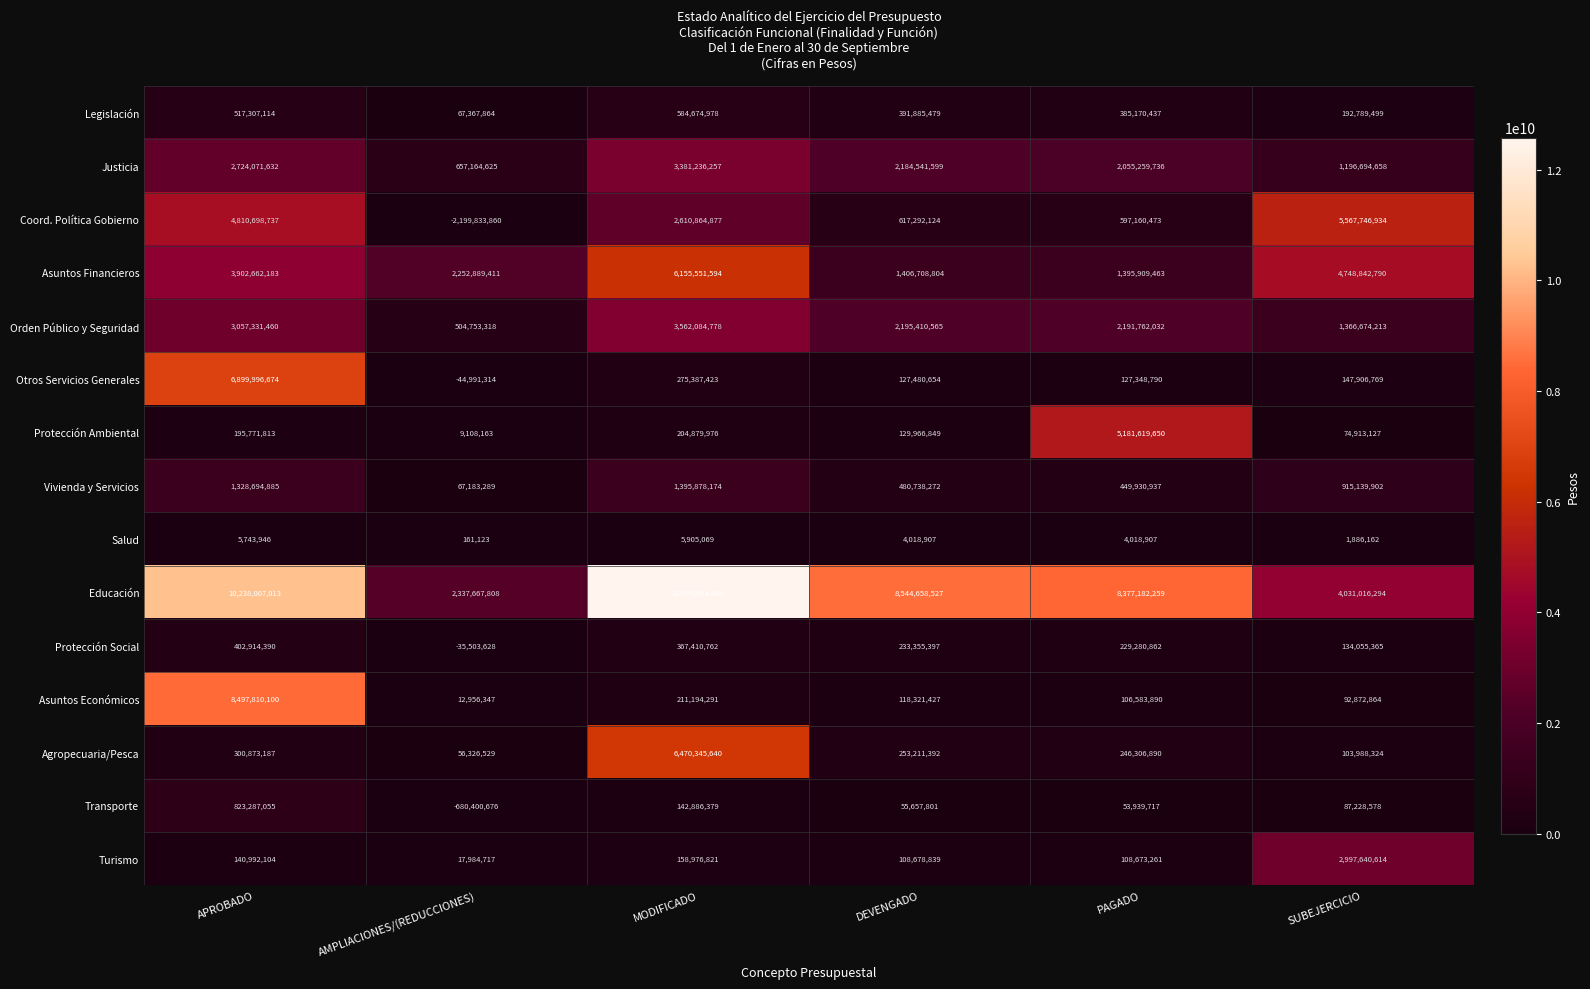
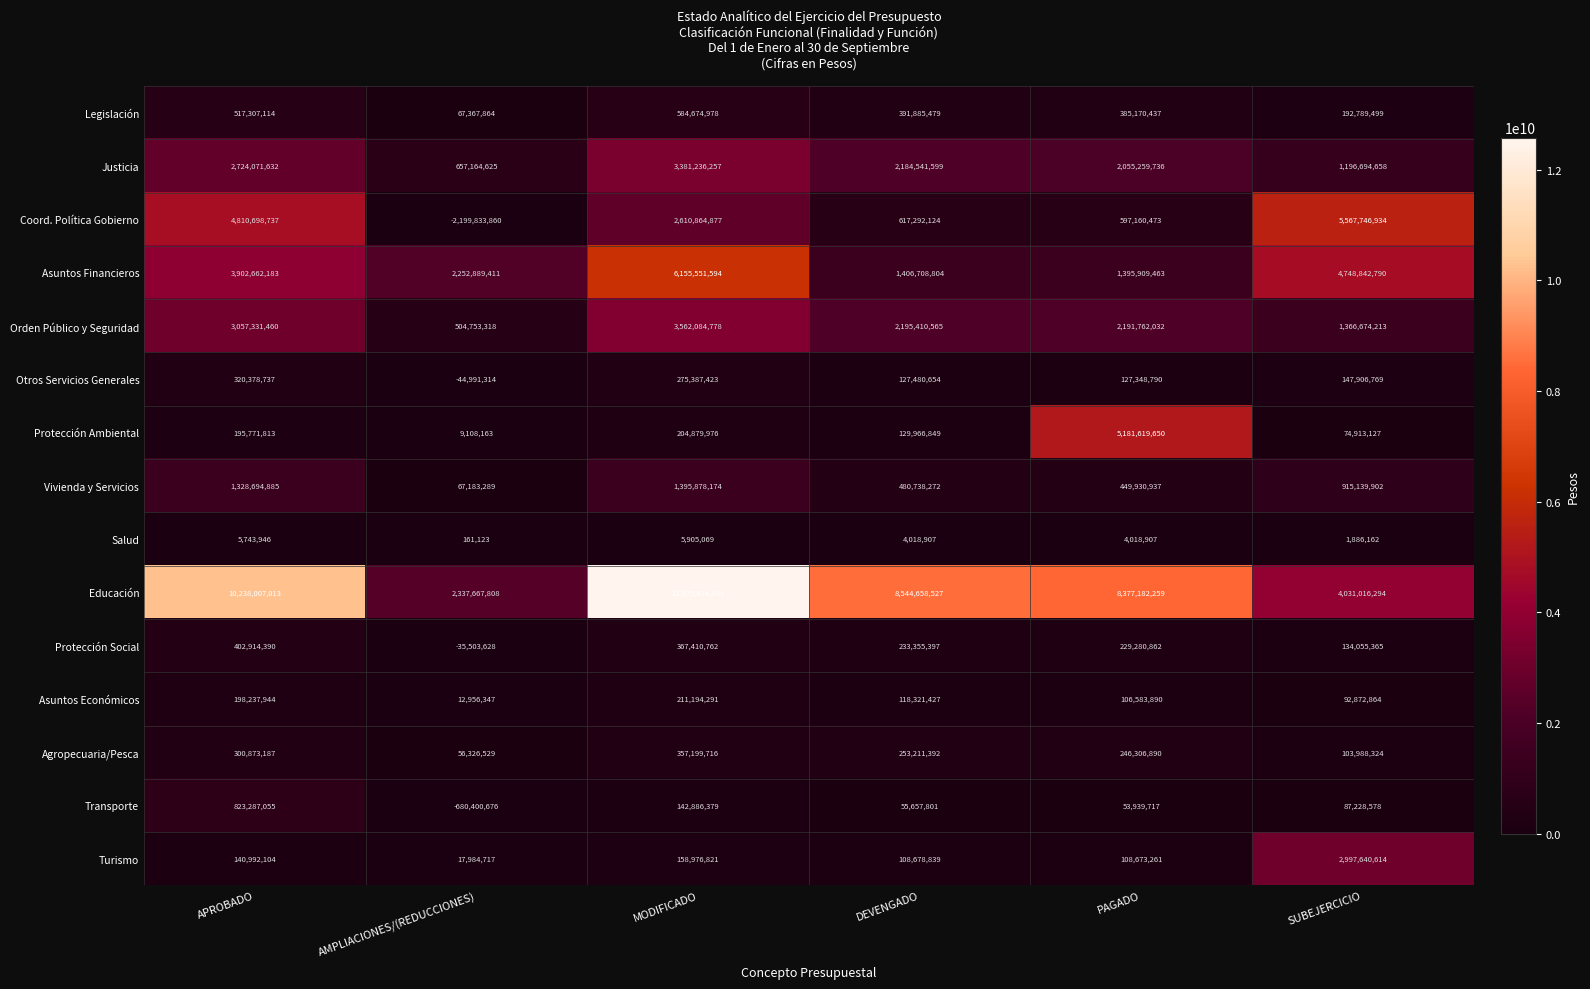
Otros Servicios Generales, APROBADO: 6,899,996,674 -> 320,378,737
Asuntos Económicos, APROBADO: 8,497,810,100 -> 198,237,944
Agropecuaria/Pesca, MODIFICADO: 6,470,345,640 -> 357,199,716
